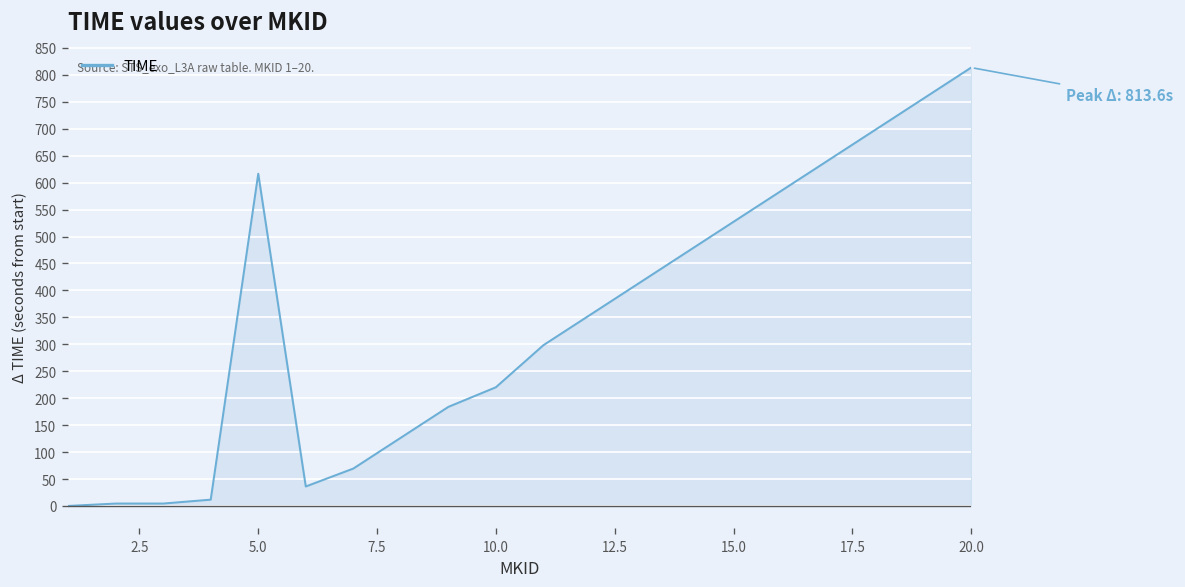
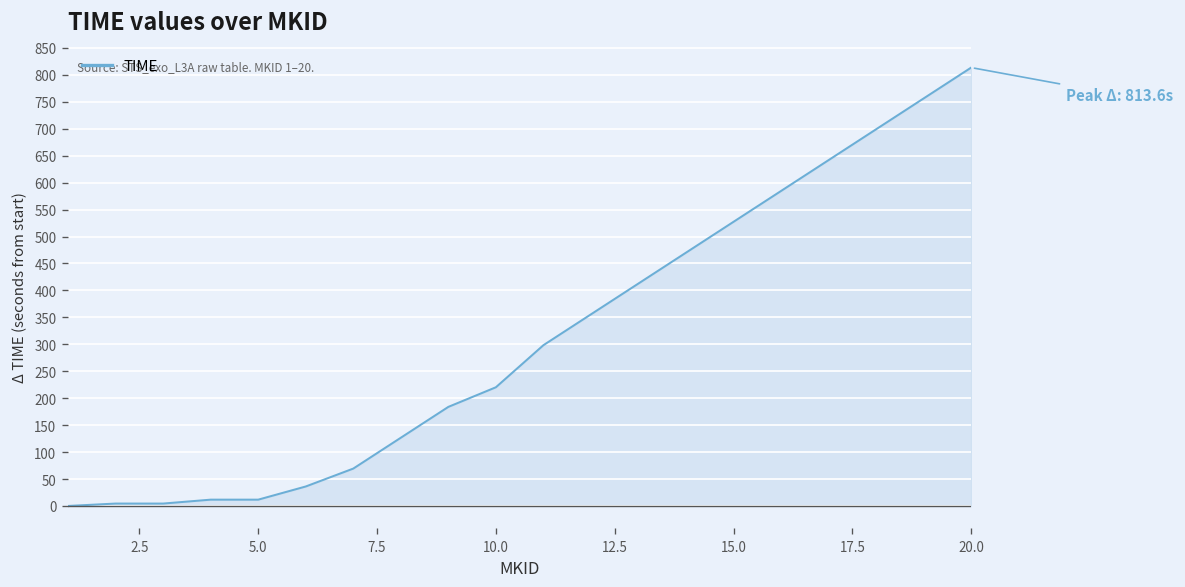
5.0: 620 -> 10
